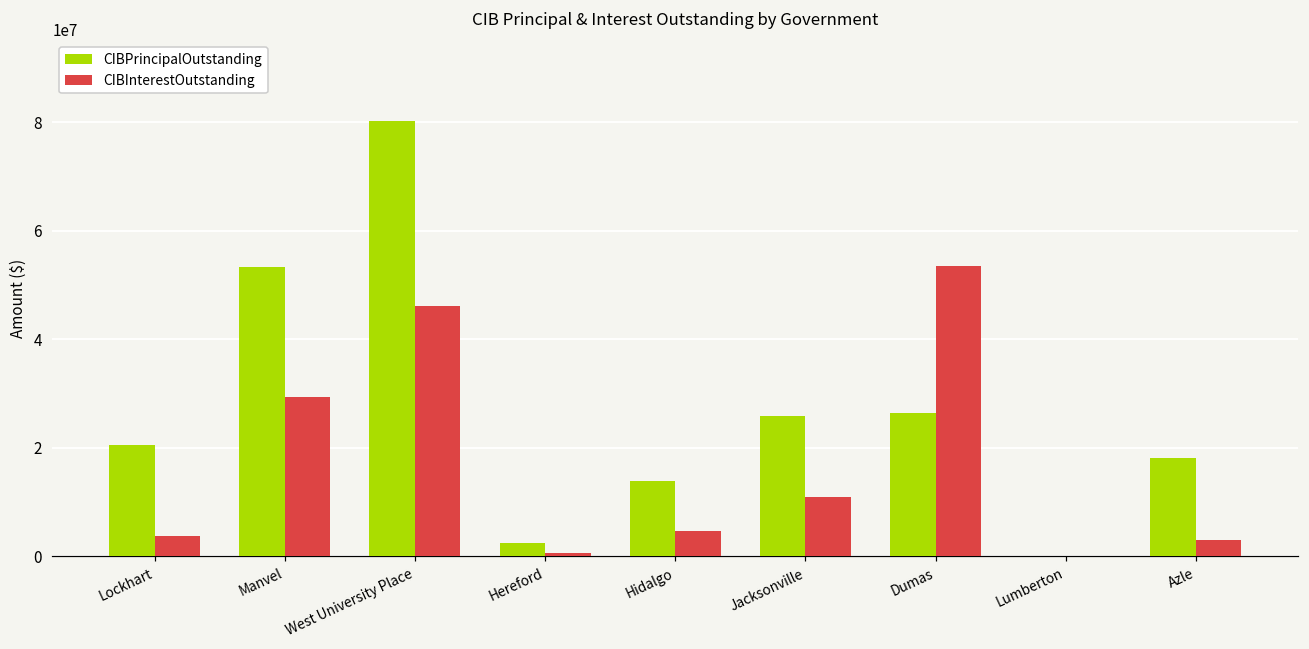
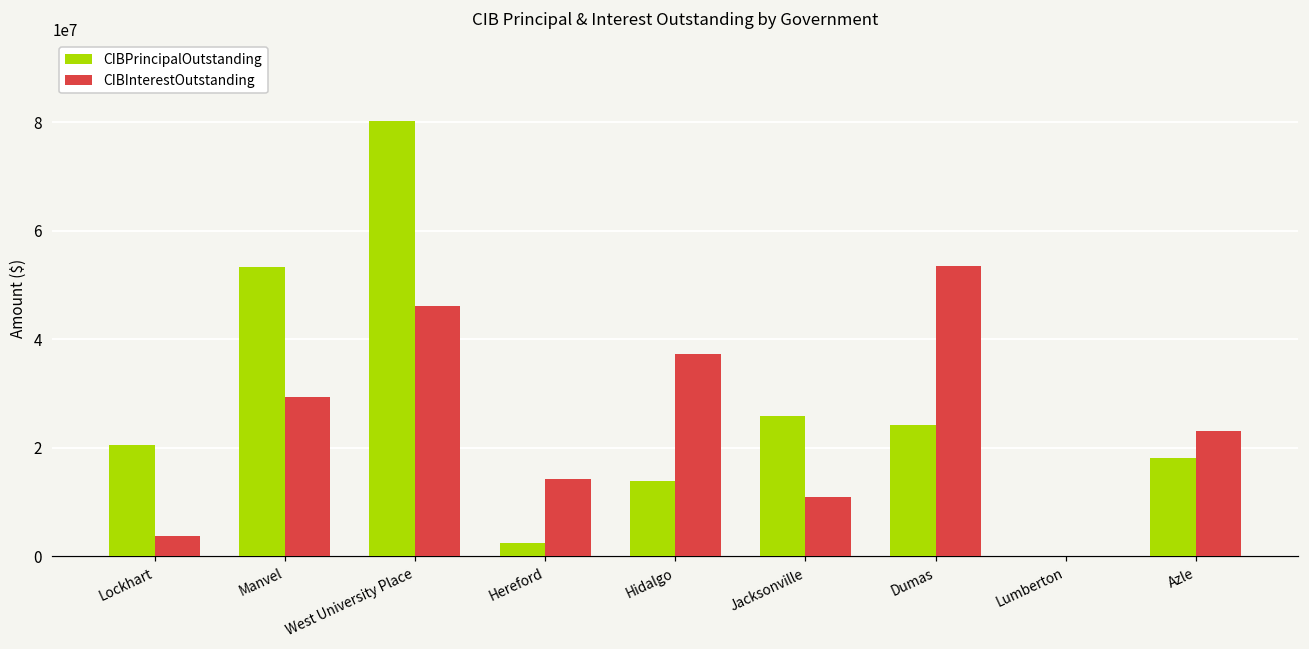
CIBInterestOutstanding, Hereford: 1000000 -> 14000000
CIBInterestOutstanding, Hidalgo: 5000000 -> 37000000
CIBPrincipalOutstanding, Dumas: 26000000 -> 24000000
CIBInterestOutstanding, Azle: 3000000 -> 23000000
